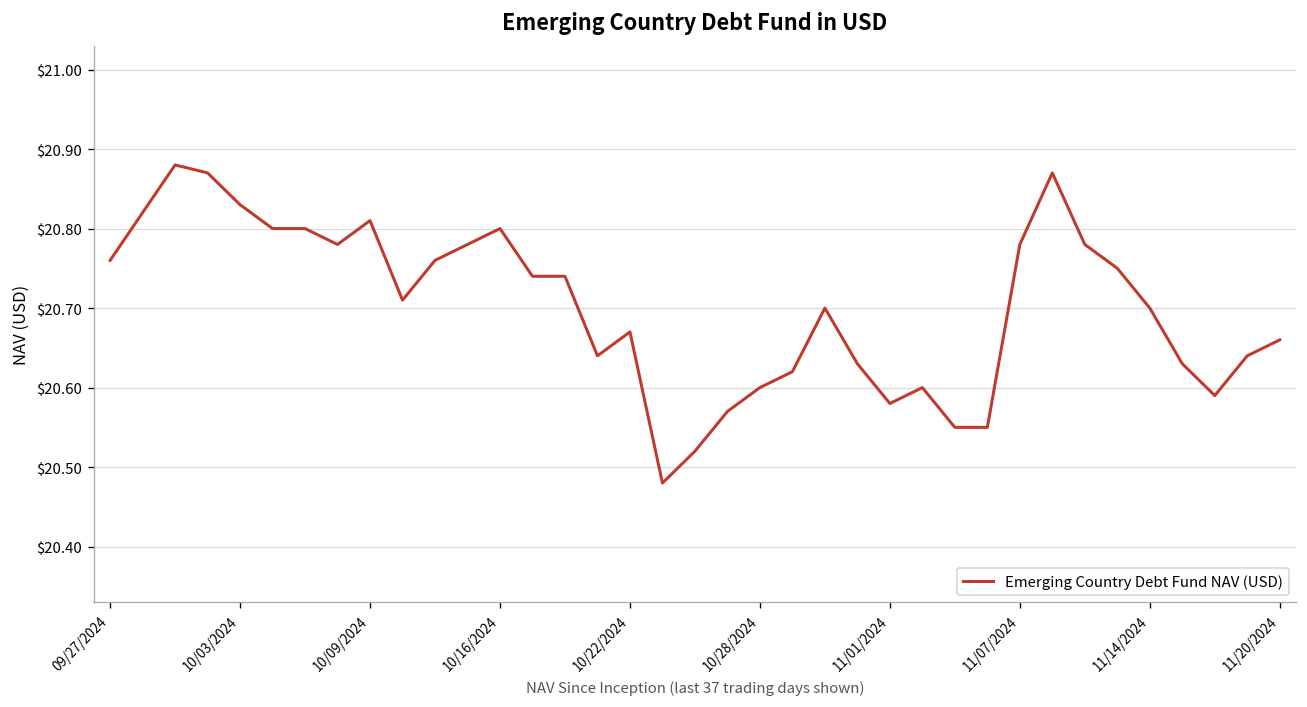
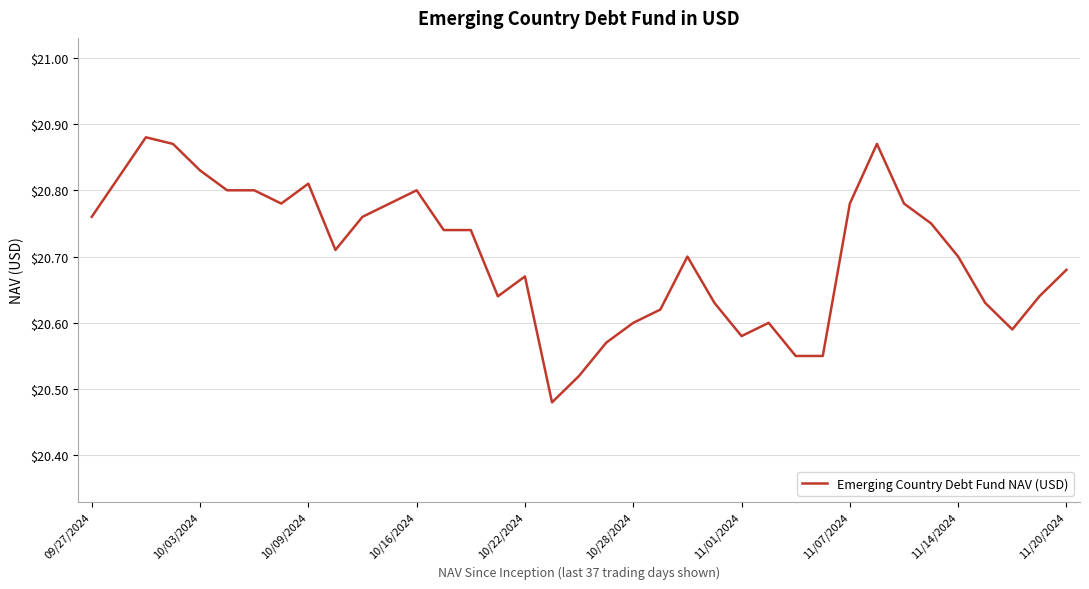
11/20/2024: $20.66 -> $20.68
